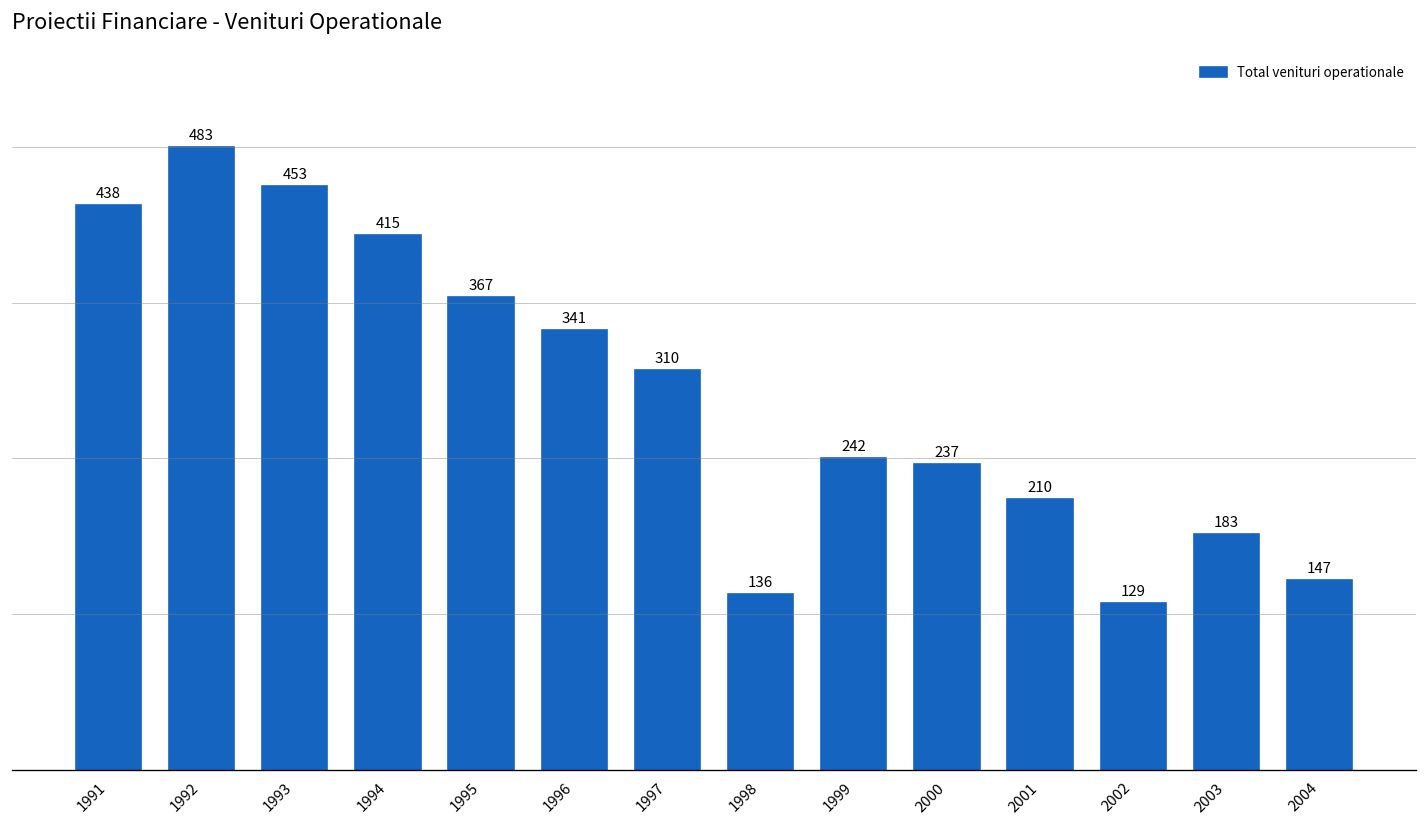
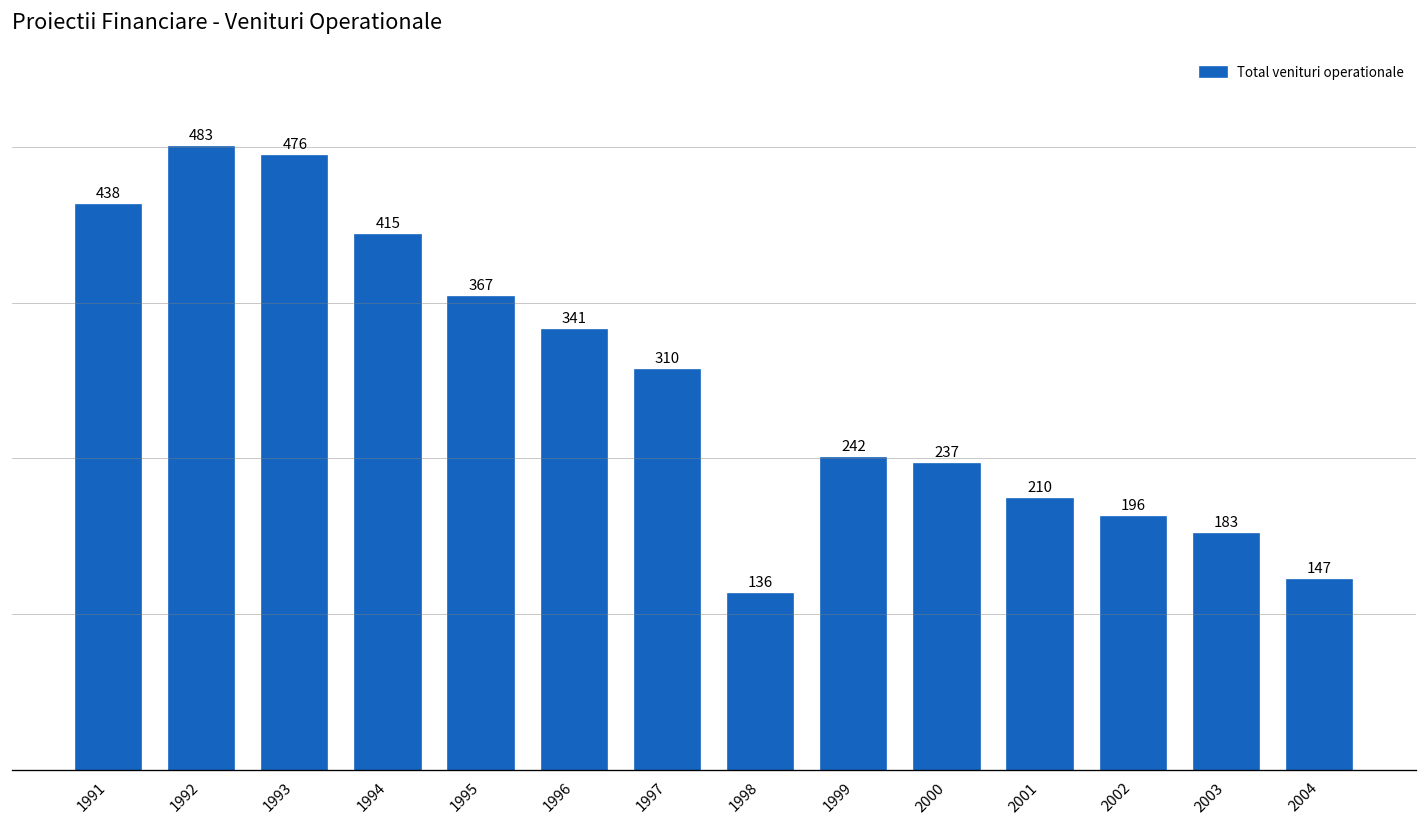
1993: 453 -> 476
2002: 129 -> 196
